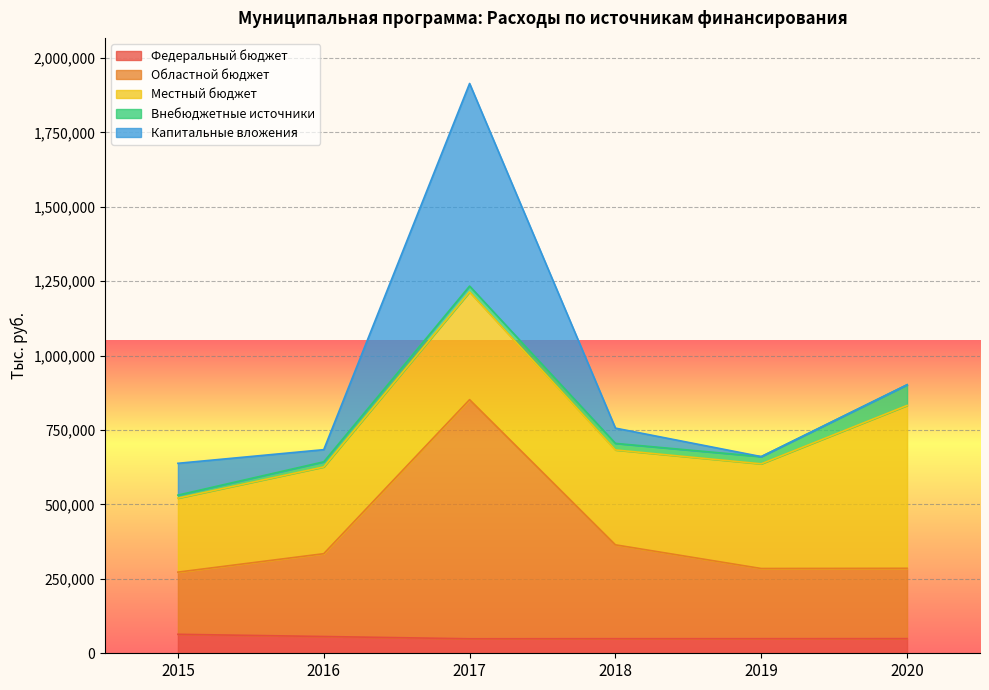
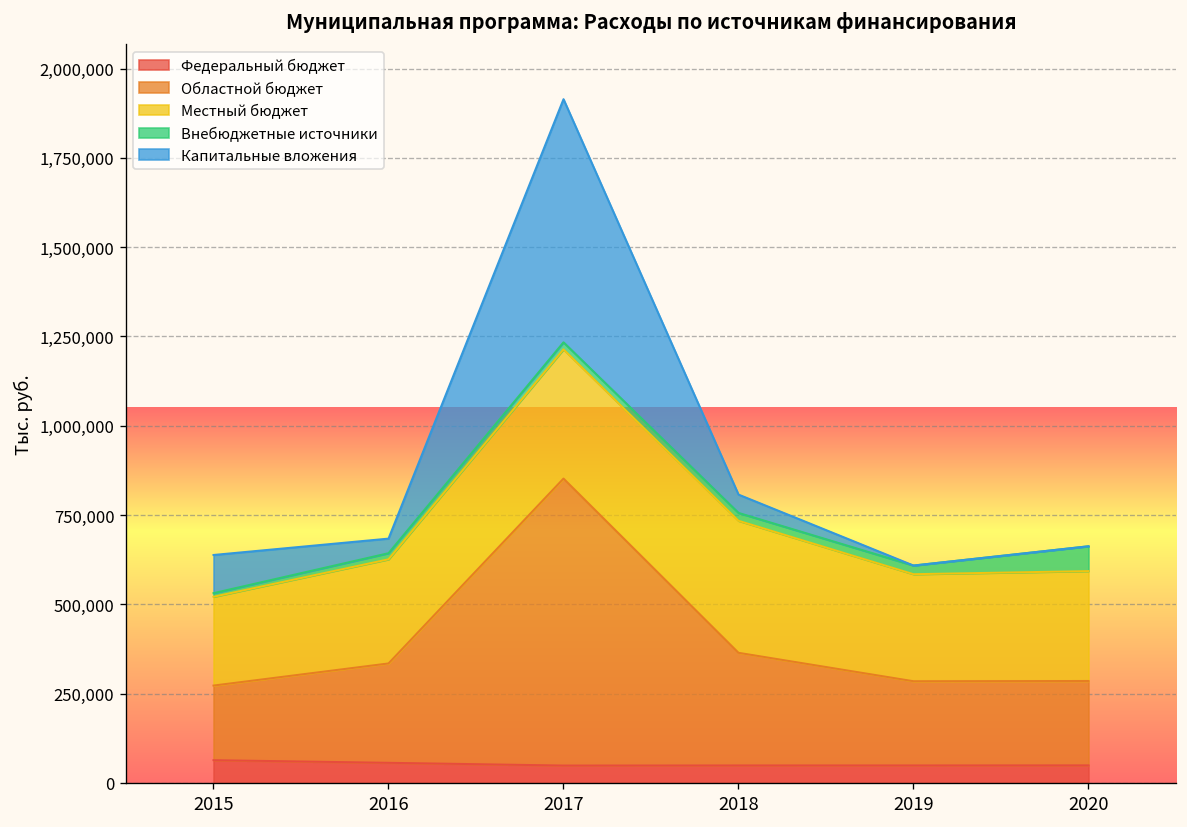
Местный бюджет, 2018: 320,000 -> 370,000
Местный бюджет, 2019: 350,000 -> 300,000
Местный бюджет, 2020: 550,000 -> 310,000
